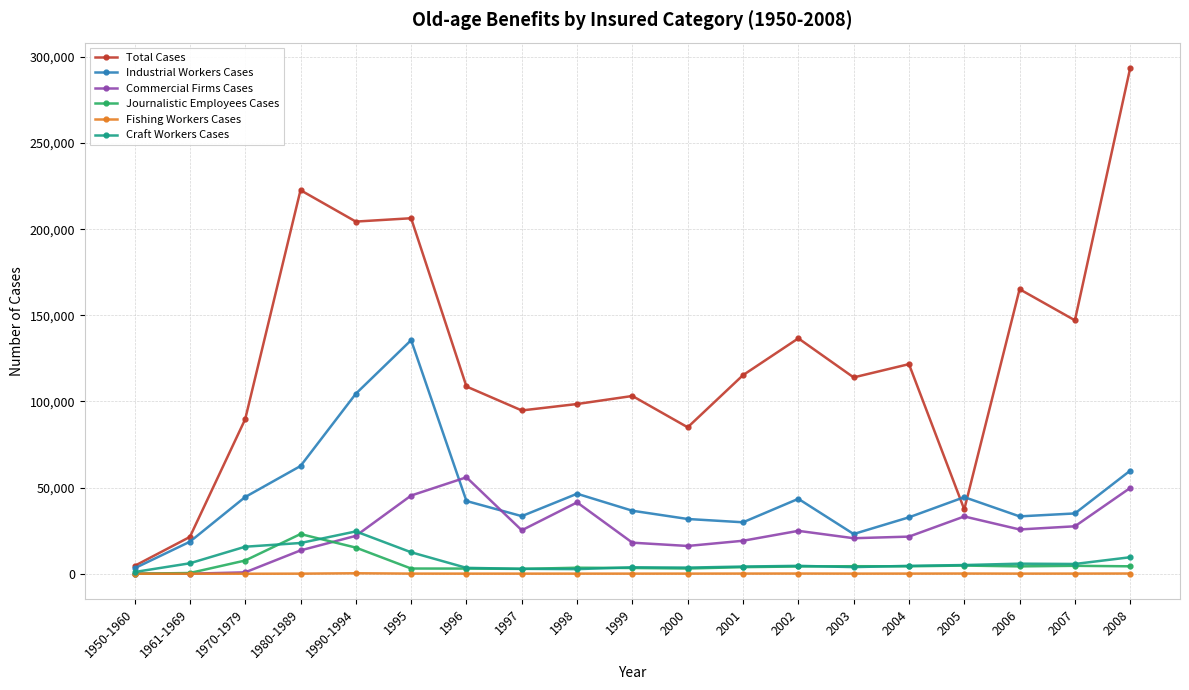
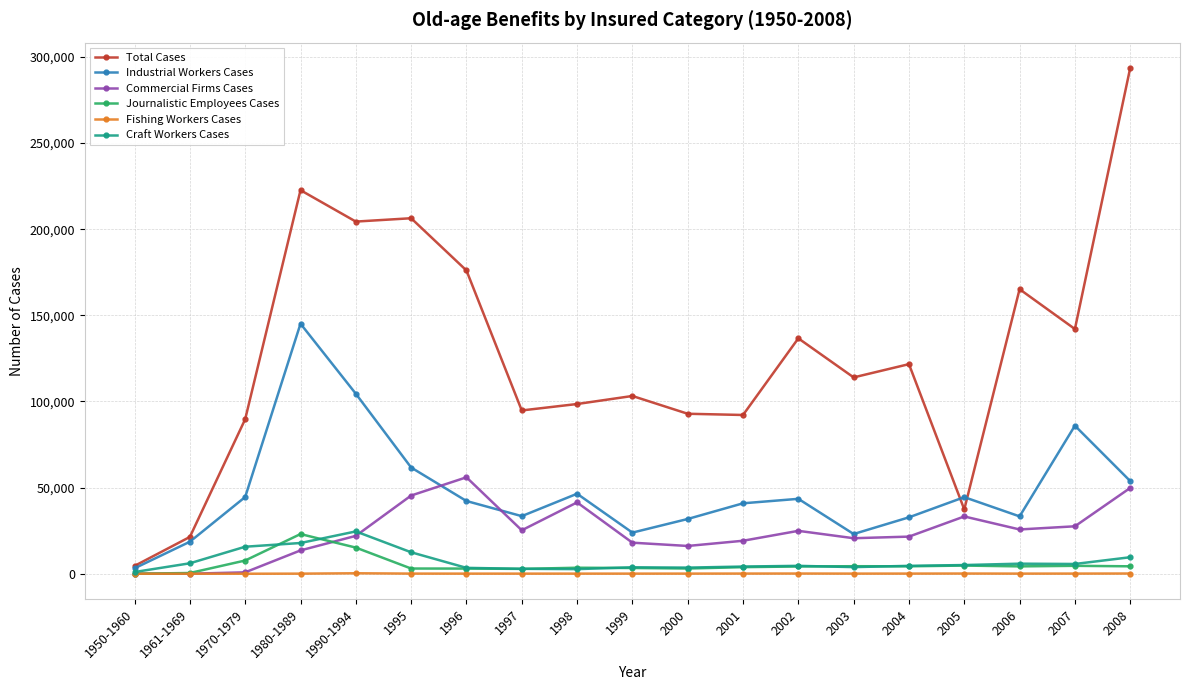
Industrial Workers Cases, 1980-1989: 63,000 -> 145,000
Industrial Workers Cases, 1995: 136,000 -> 62,000
Total Cases, 1996: 109,000 -> 176,000
Industrial Workers Cases, 1999: 37,000 -> 24,000
Total Cases, 2000: 85,000 -> 93,000
Total Cases, 2001: 115,000 -> 92,000
Industrial Workers Cases, 2001: 30,000 -> 41,000
Total Cases, 2007: 147,000 -> 142,000
Industrial Workers Cases, 2007: 35,000 -> 86,000
Industrial Workers Cases, 2008: 60,000 -> 54,000
